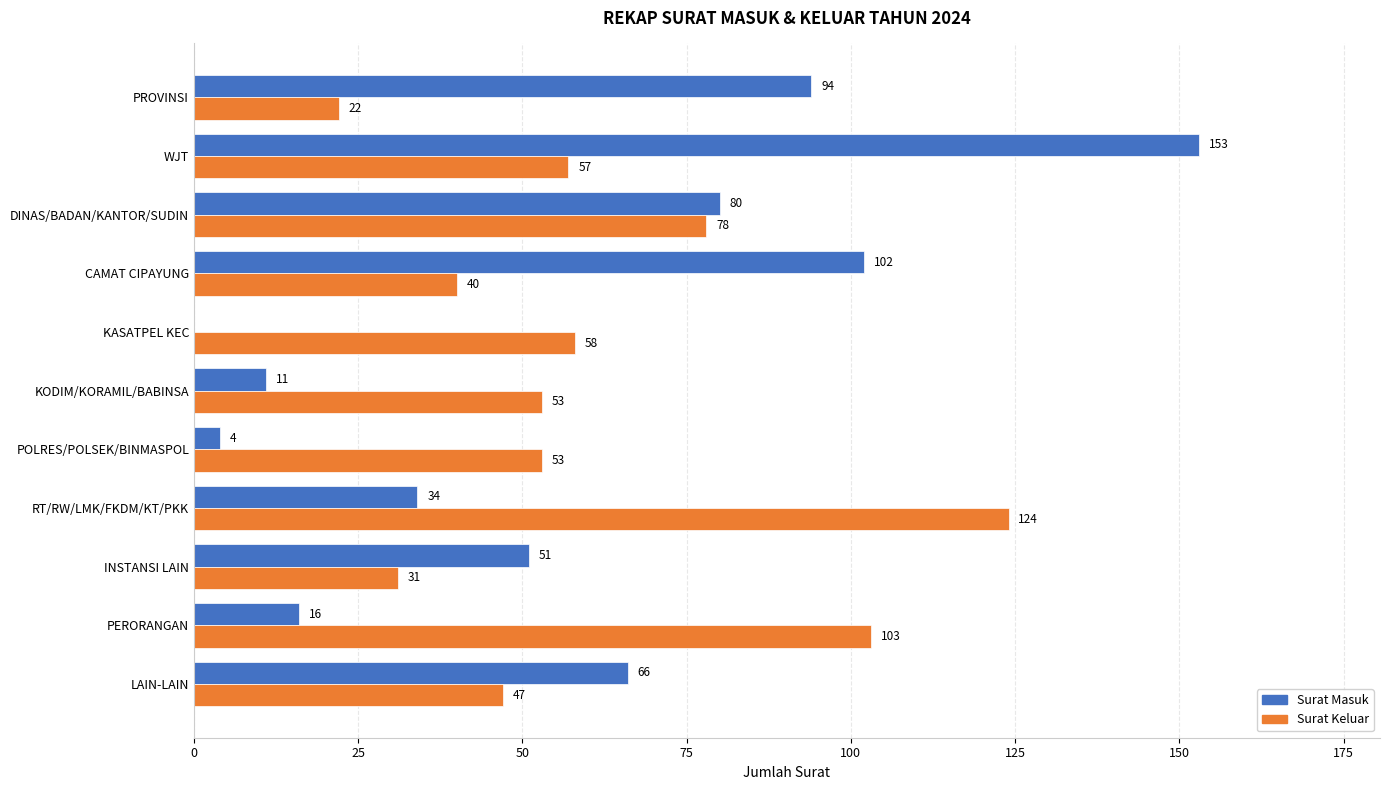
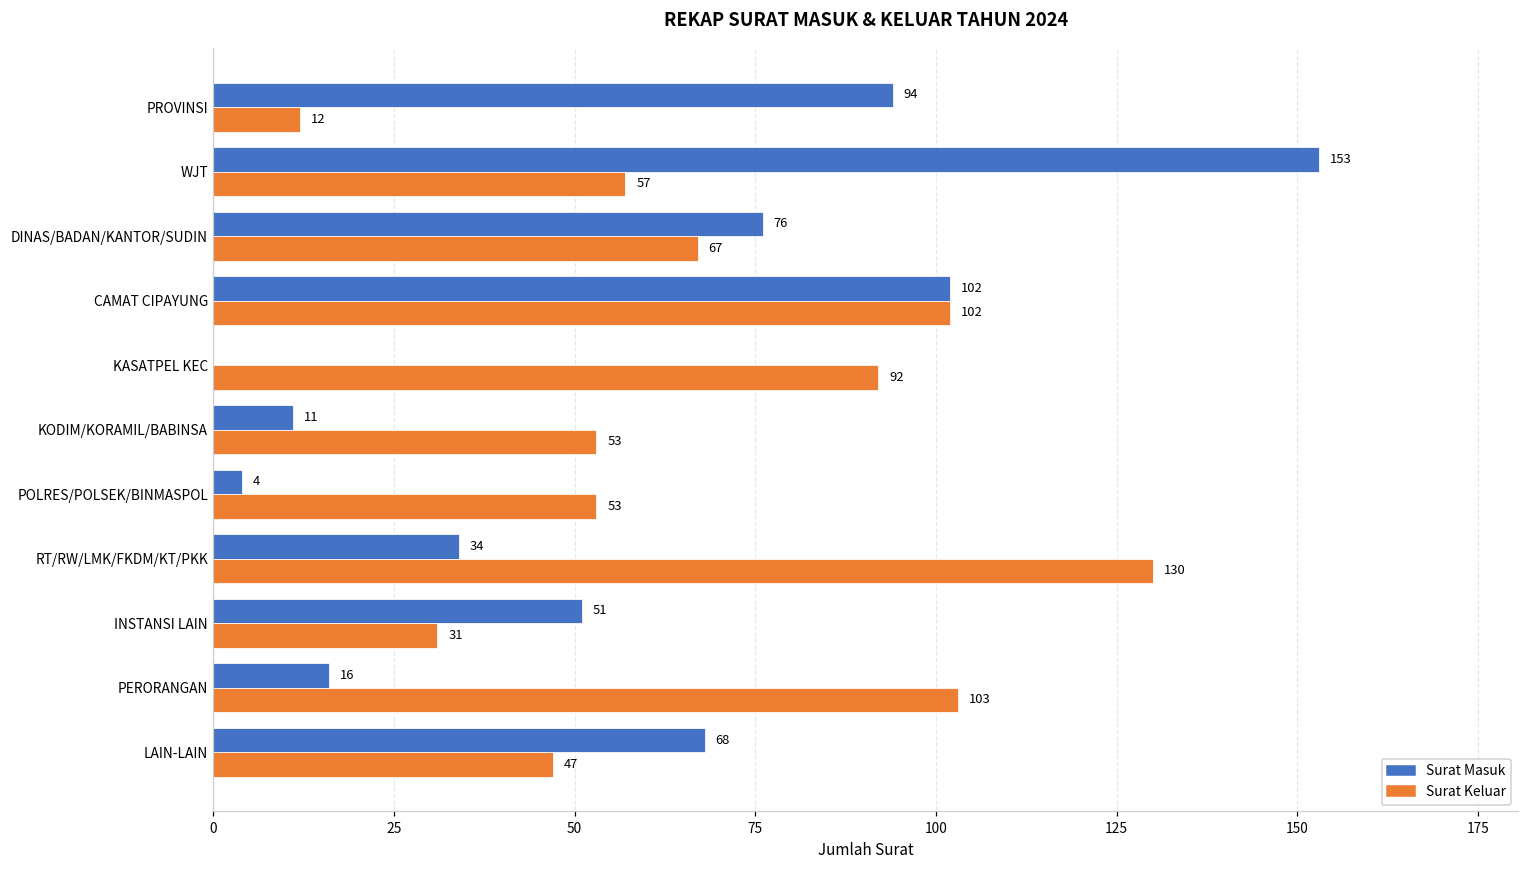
Surat Keluar, PROVINSI: 22 -> 12
Surat Masuk, DINAS/BADAN/KANTOR/SUDIN: 80 -> 76
Surat Keluar, DINAS/BADAN/KANTOR/SUDIN: 78 -> 67
Surat Keluar, CAMAT CIPAYUNG: 40 -> 102
Surat Keluar, KASATPEL KEC: 58 -> 92
Surat Keluar, RT/RW/LMK/FKDM/KT/PKK: 124 -> 130
Surat Masuk, LAIN-LAIN: 66 -> 68
